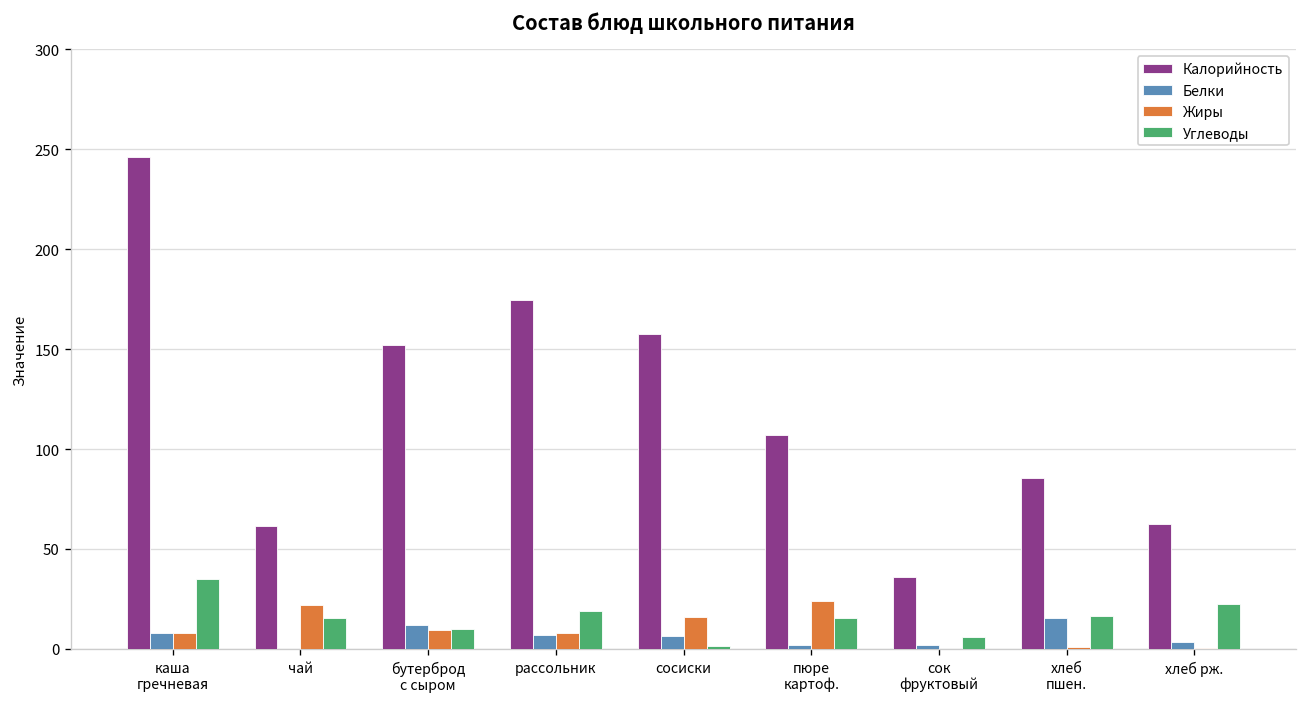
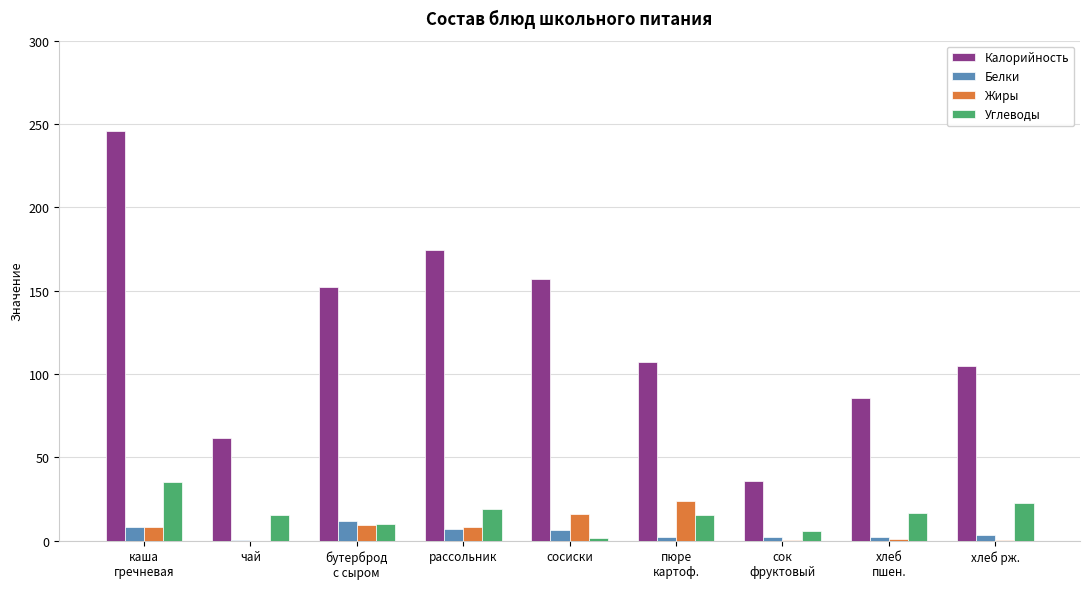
Жиры, чай: 22 -> 0
Белки, хлеб пшен.: 15 -> 2
Калорийность, хлеб рж.: 63 -> 105
